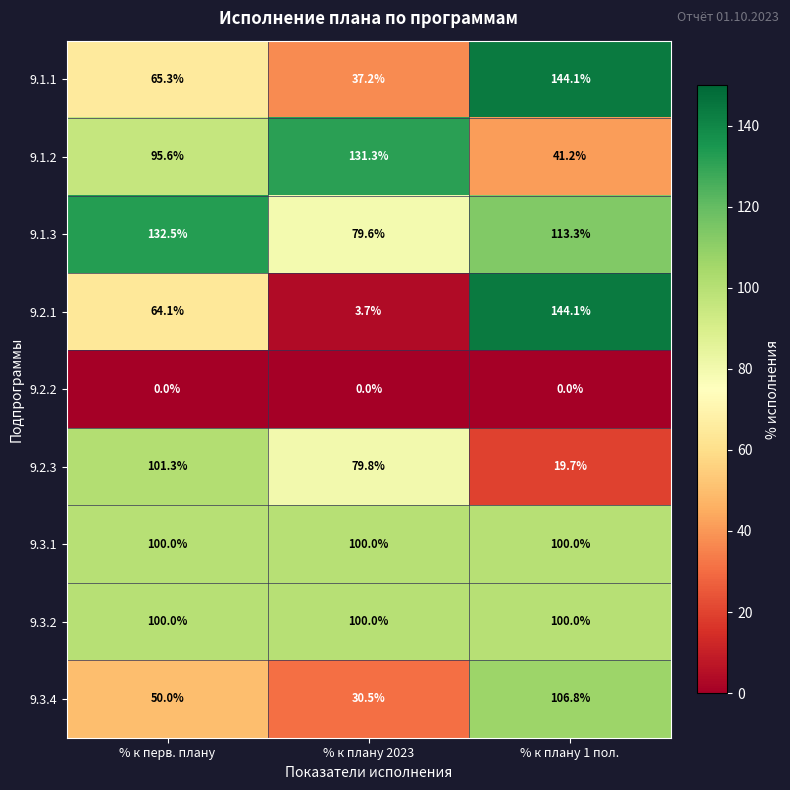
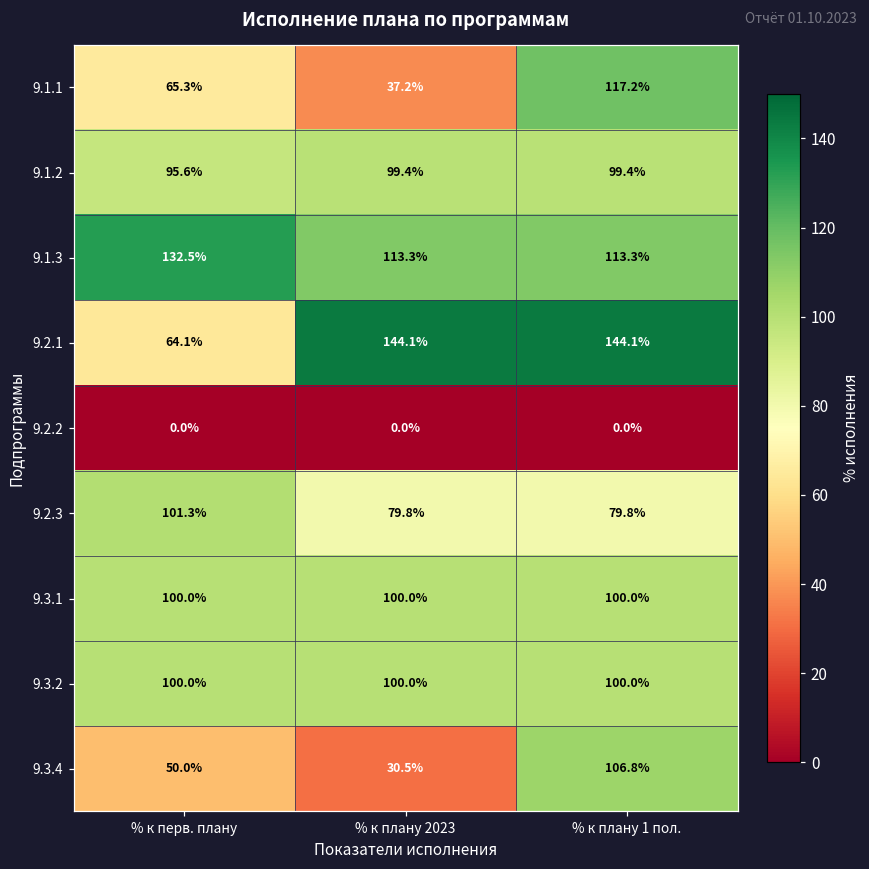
9.1.1, % к плану 1 пол.: 144.1% -> 117.2%
9.1.2, % к плану 2023: 131.3% -> 99.4%
9.1.2, % к плану 1 пол.: 41.2% -> 99.4%
9.1.3, % к плану 2023: 79.6% -> 113.3%
9.2.1, % к плану 2023: 3.7% -> 144.1%
9.2.3, % к плану 1 пол.: 19.7% -> 79.8%
